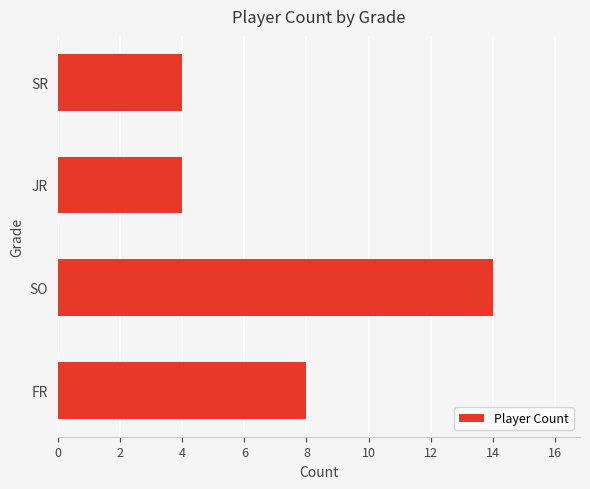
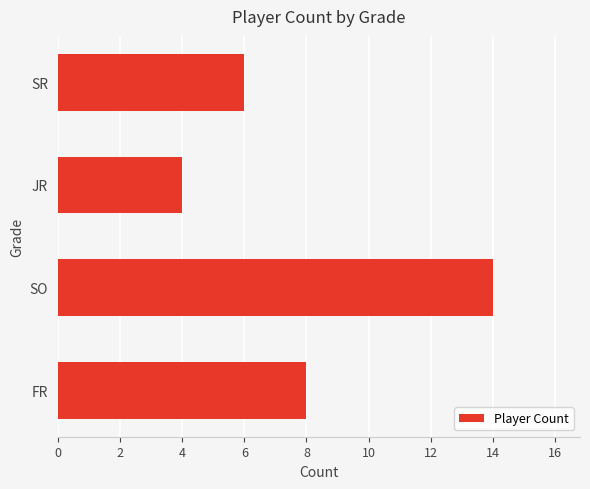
SR: 4 -> 6
